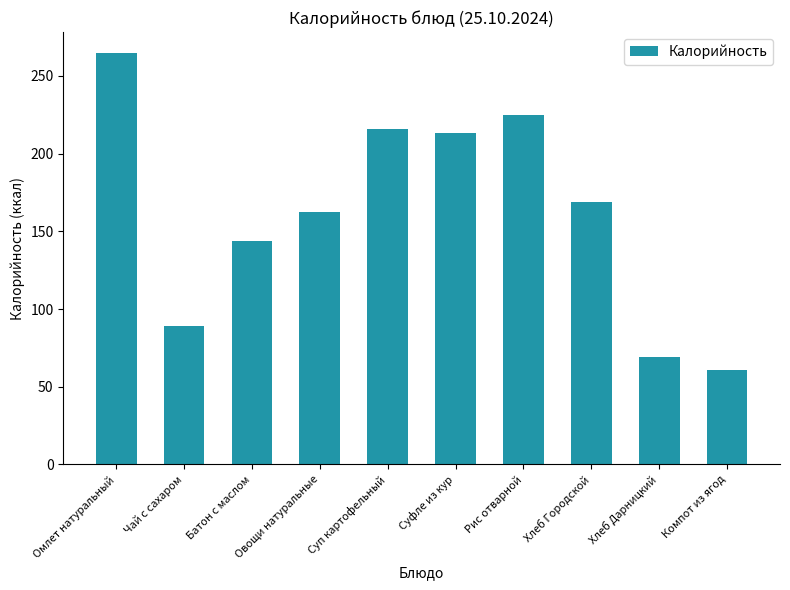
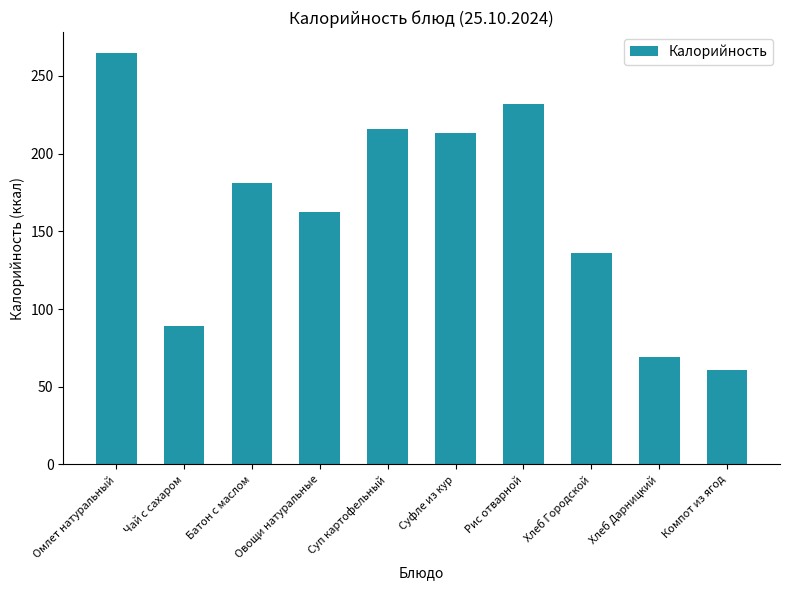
Батон с маслом: 144 -> 181
Рис отварной: 225 -> 232
Хлеб Городской: 169 -> 136
